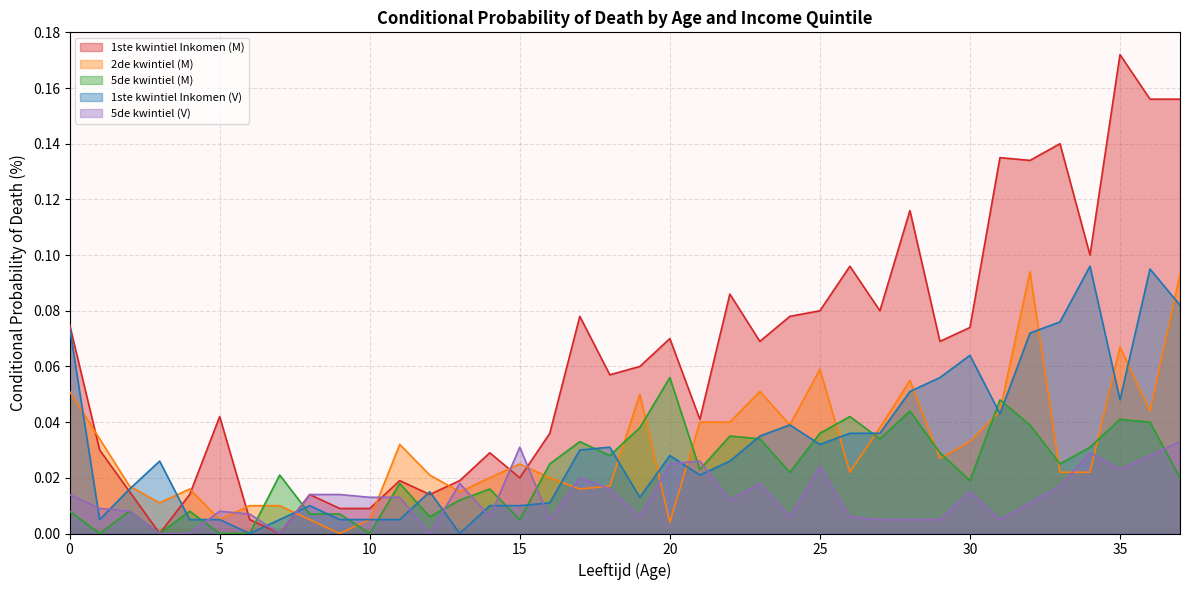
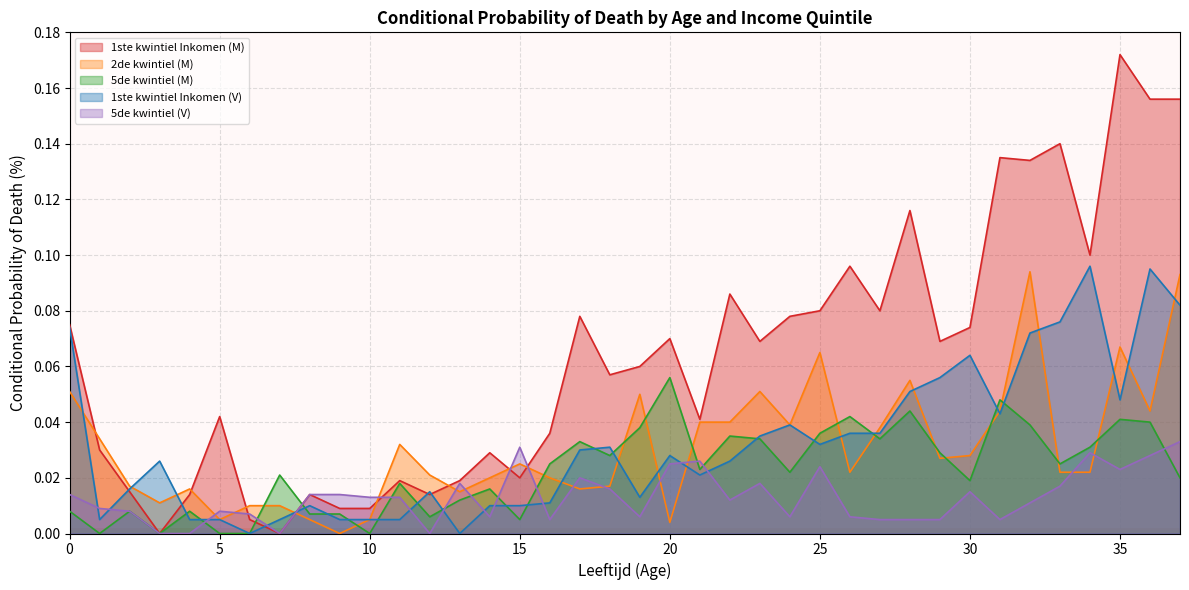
2de kwintiel (M), 25: 0.059 -> 0.065
2de kwintiel (M), 30: 0.033 -> 0.028
